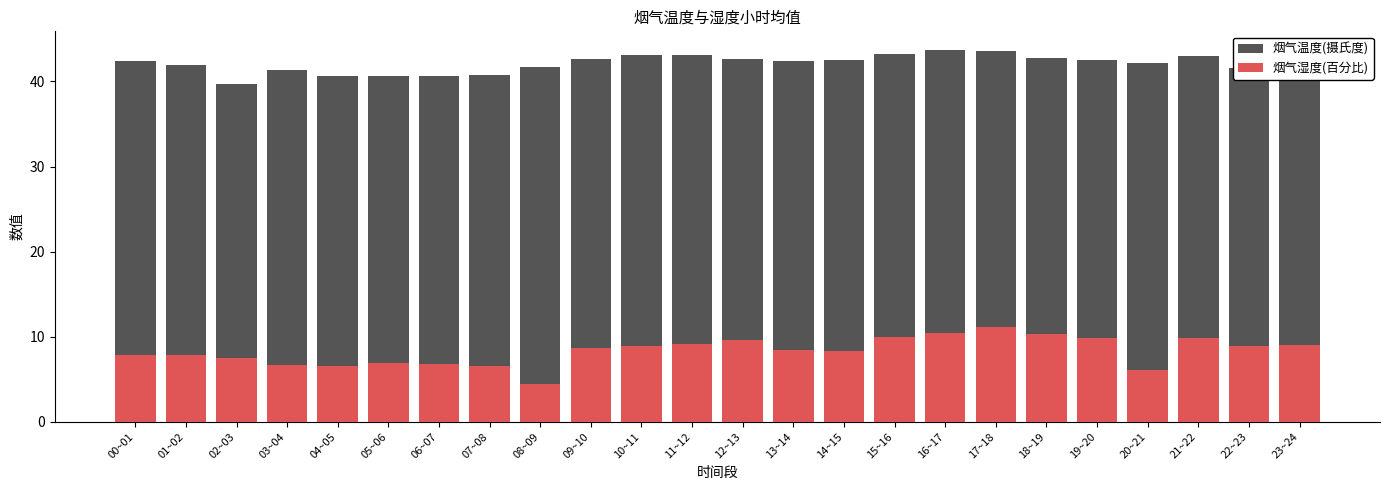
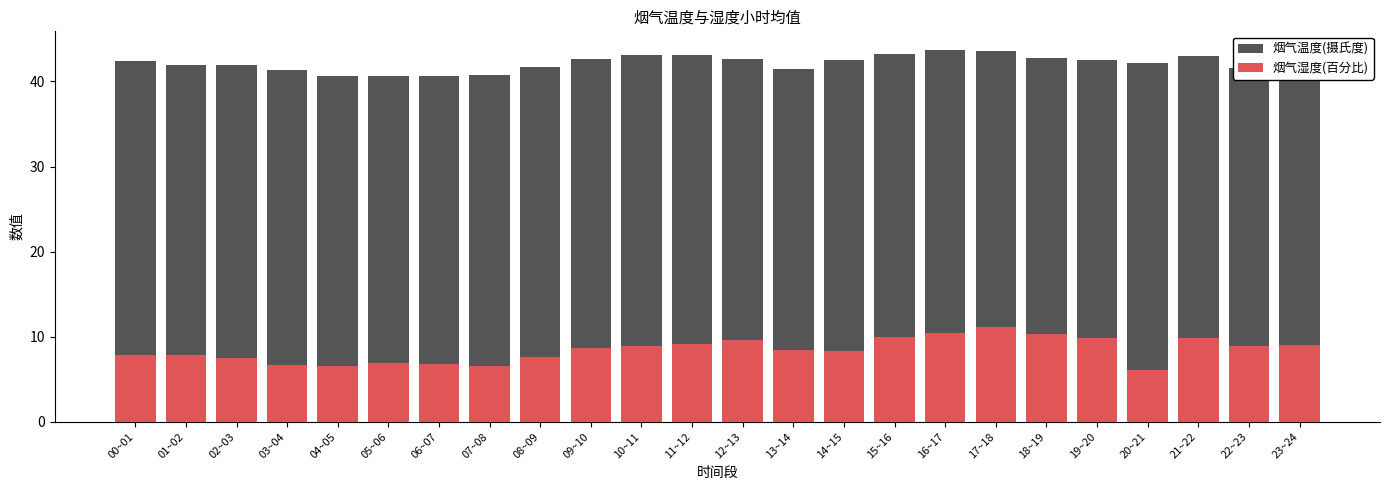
烟气温度(摄氏度), 02~03: 40 -> 42
烟气湿度(百分比), 08~09: 4 -> 8
烟气温度(摄氏度), 13~14: 42 -> 41
